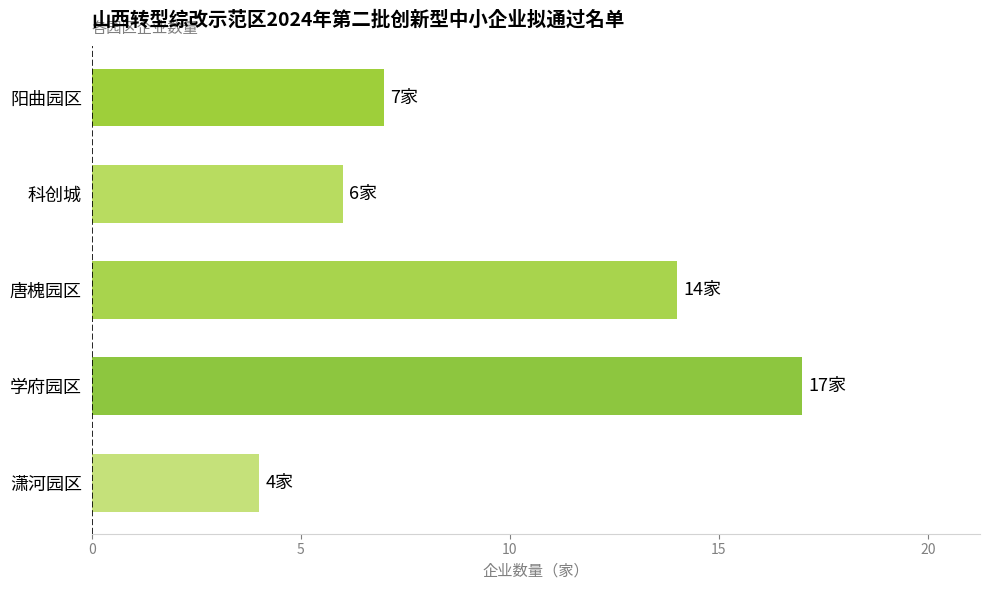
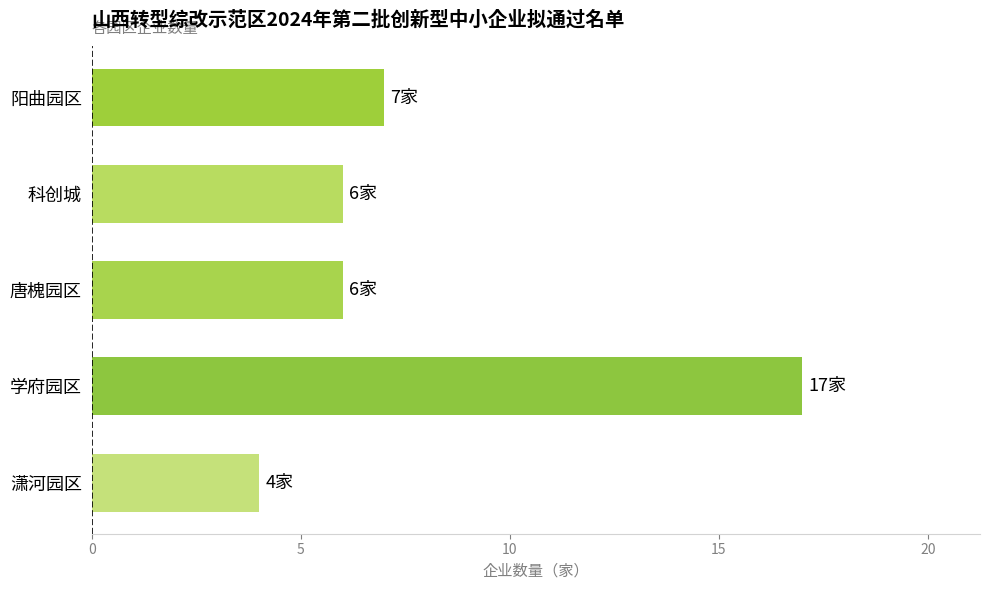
唐槐园区: 14家 -> 6家
